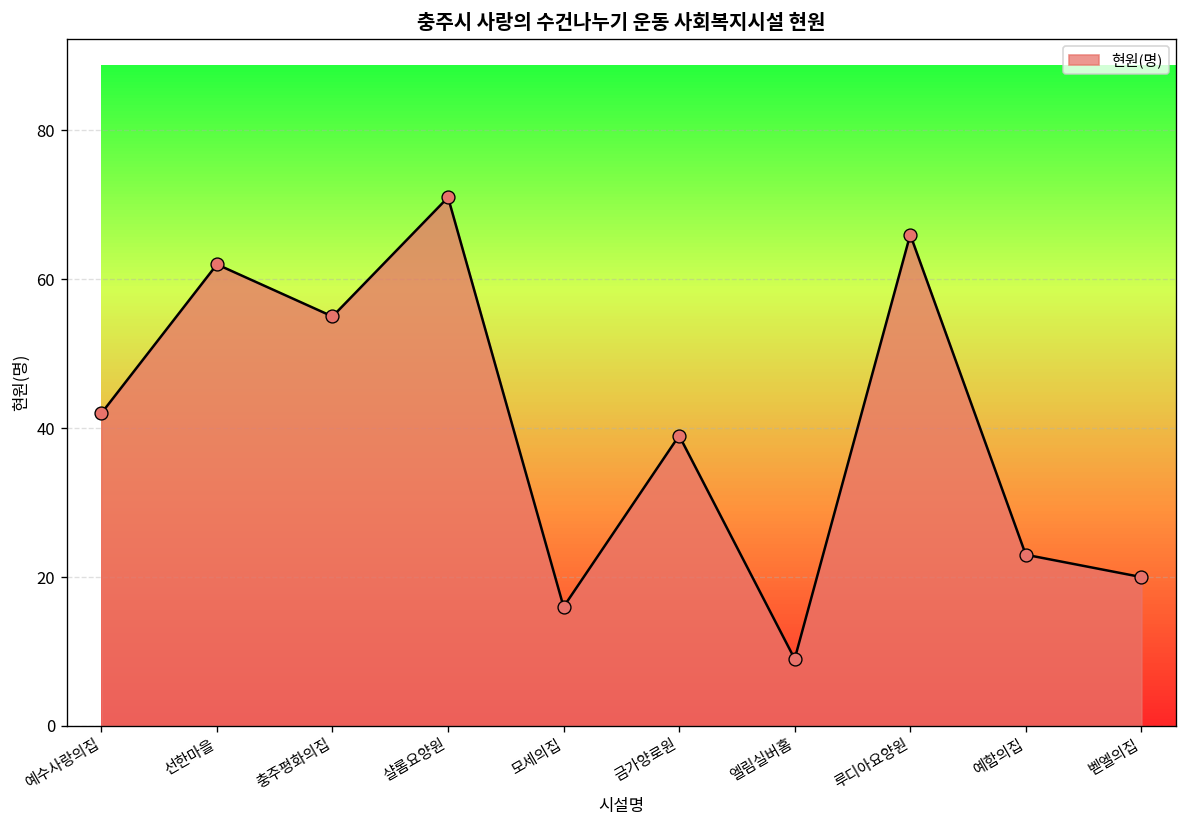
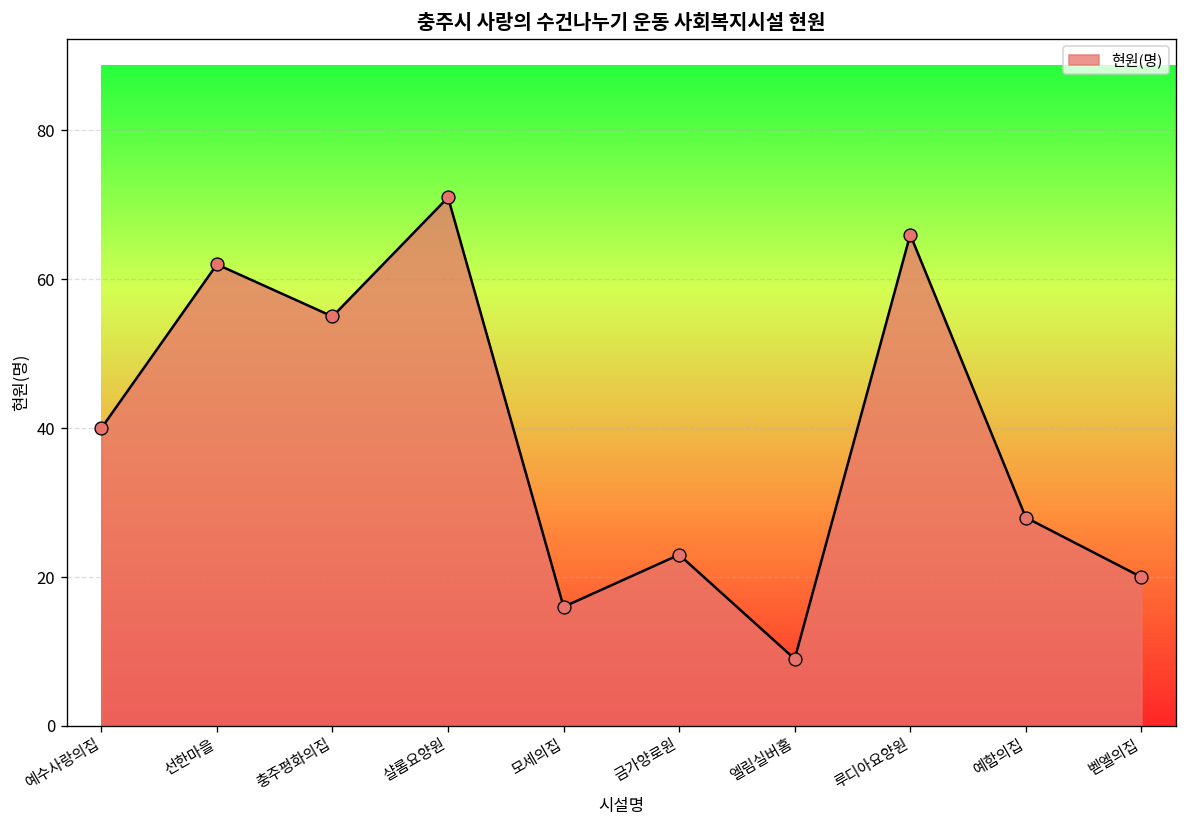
예수사랑의집: 42 -> 40
금가양로원: 39 -> 23
예함의집: 23 -> 28
